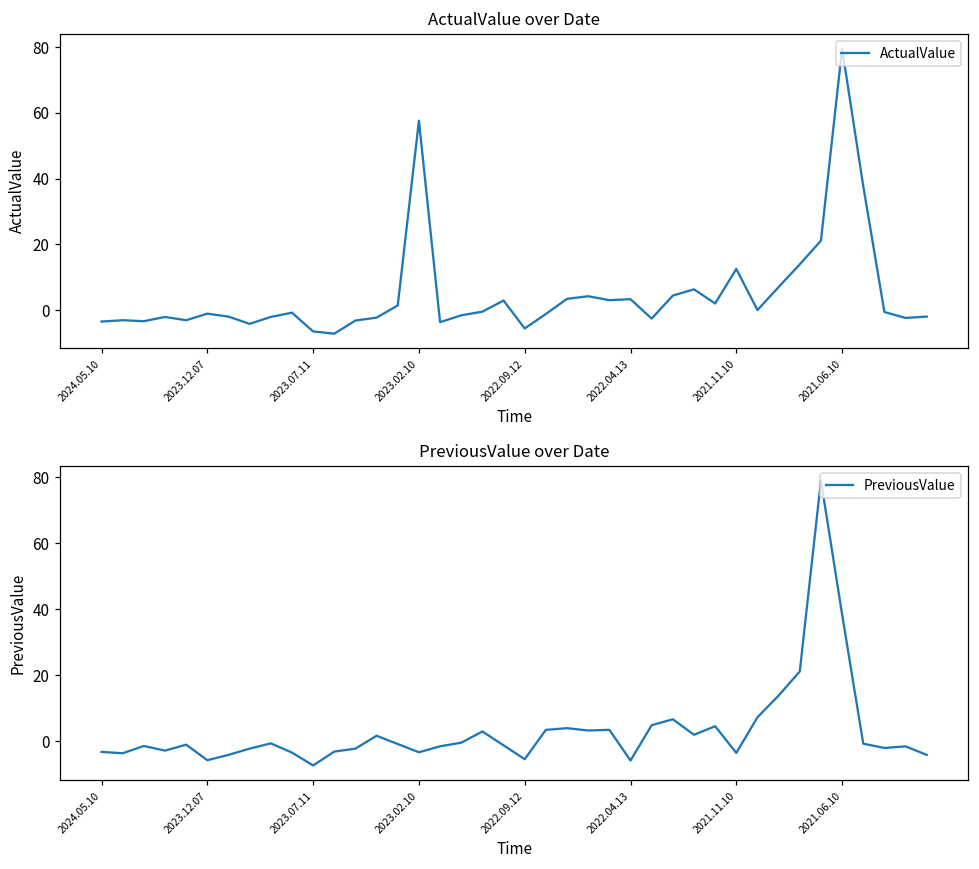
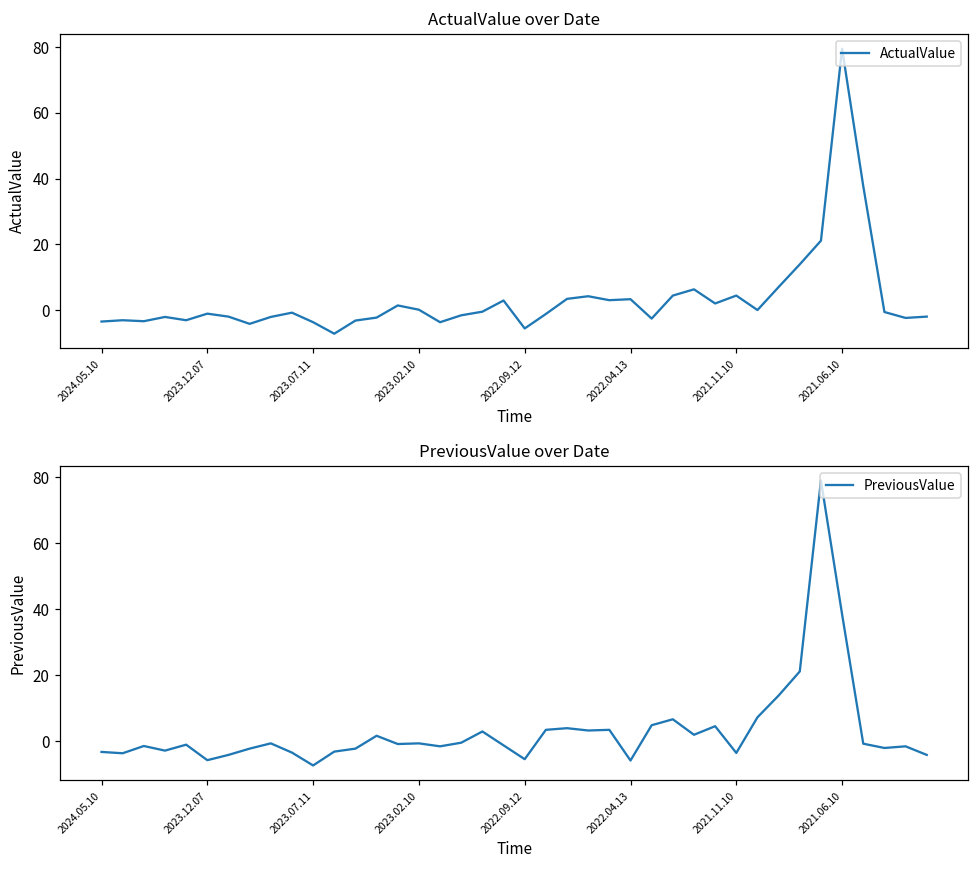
ActualValue over Date, 2023.07.11: -7 -> -4
ActualValue over Date, 2023.02.10: 58 -> 0
ActualValue over Date, 2021.11.10: 13 -> 4
PreviousValue over Date, 2023.02.10: -3 -> -1
